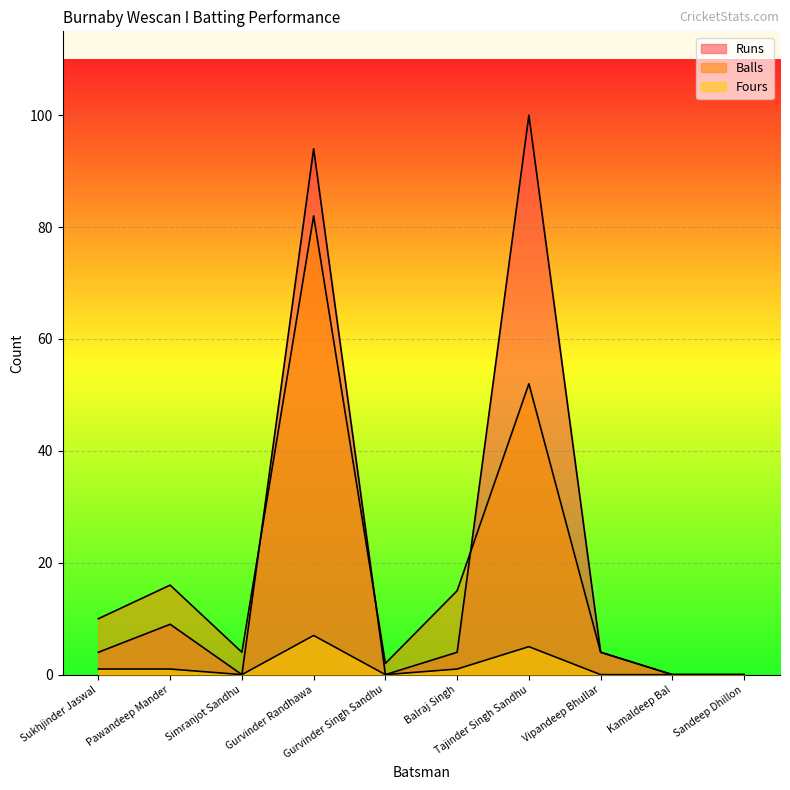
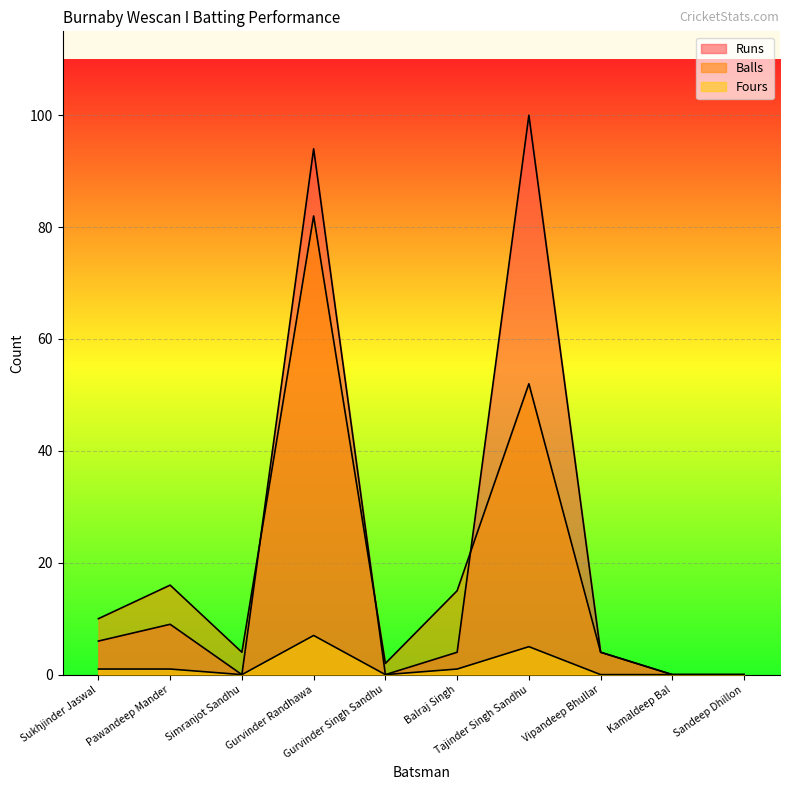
Runs, Sukhjinder Jaswal: 4 -> 6
